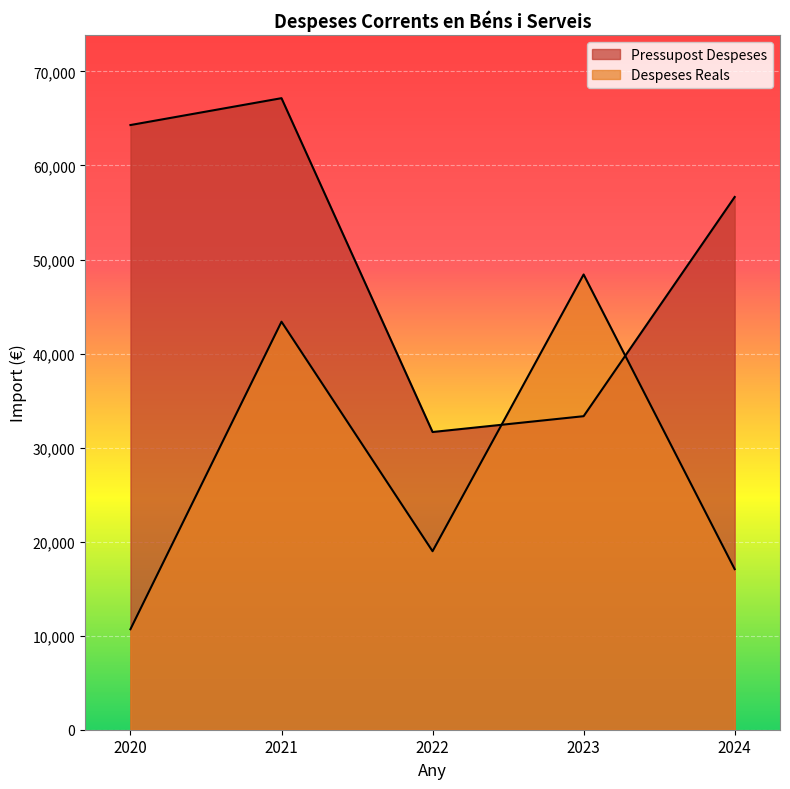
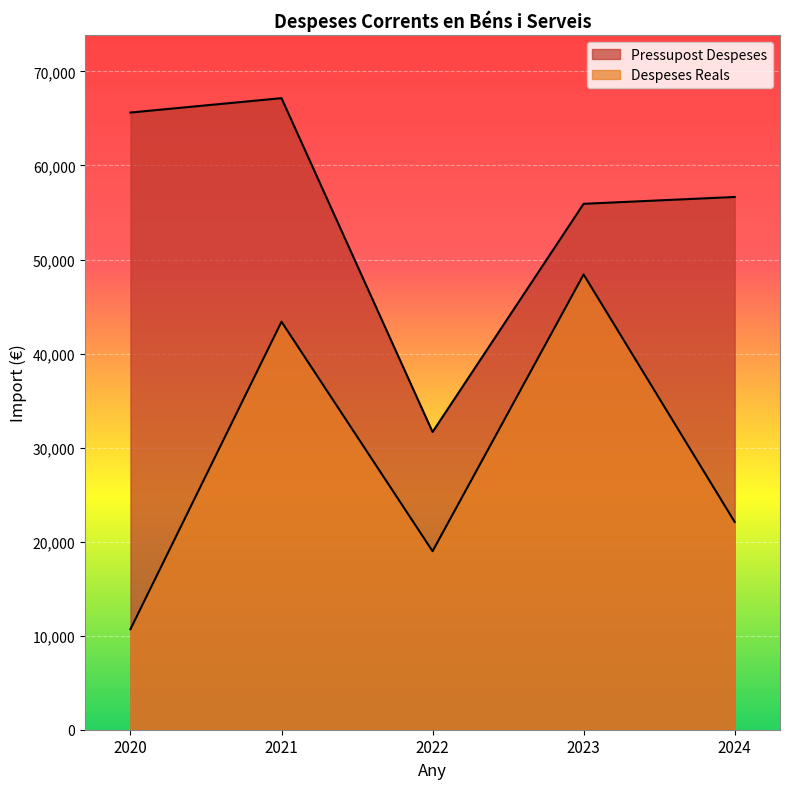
Pressupost Despeses, 2020: 64,000 -> 66,000
Pressupost Despeses, 2023: 33,000 -> 56,000
Despeses Reals, 2024: 17,000 -> 22,000
